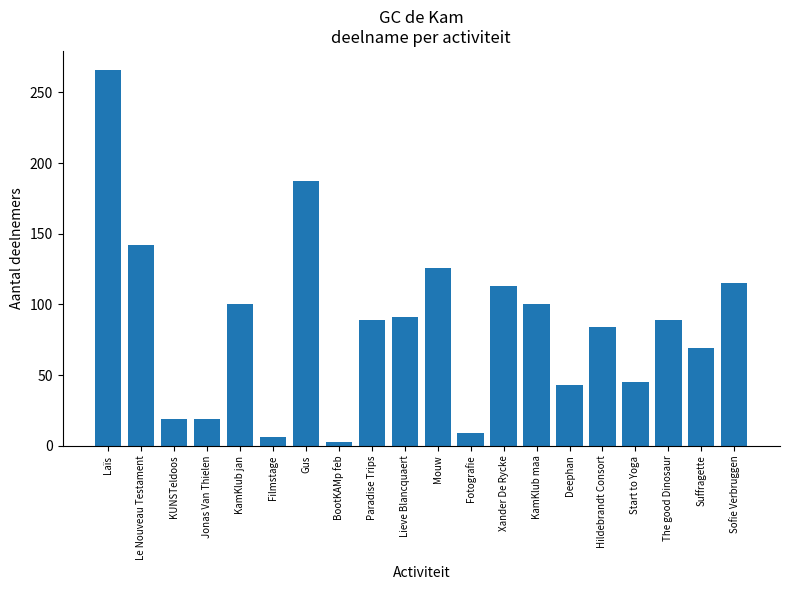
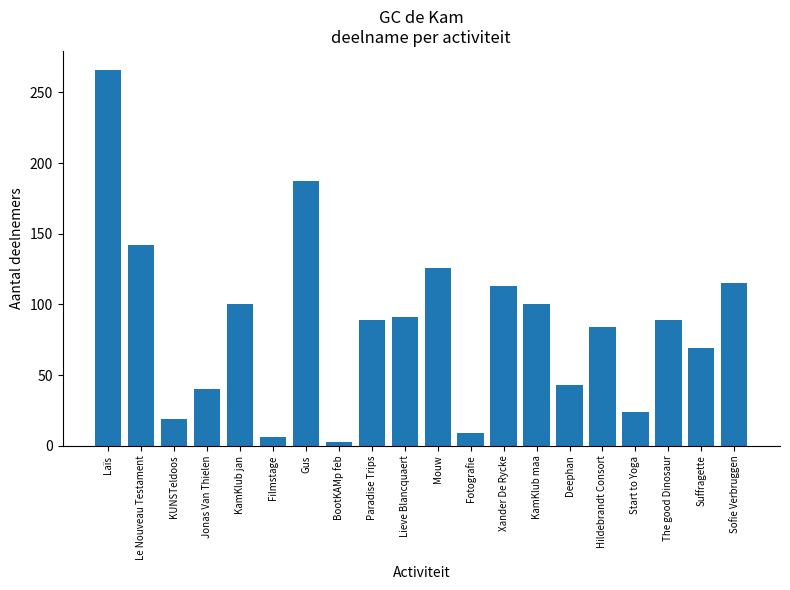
Jonas Van Thielen: 19 -> 40
Start to Yoga: 45 -> 24
